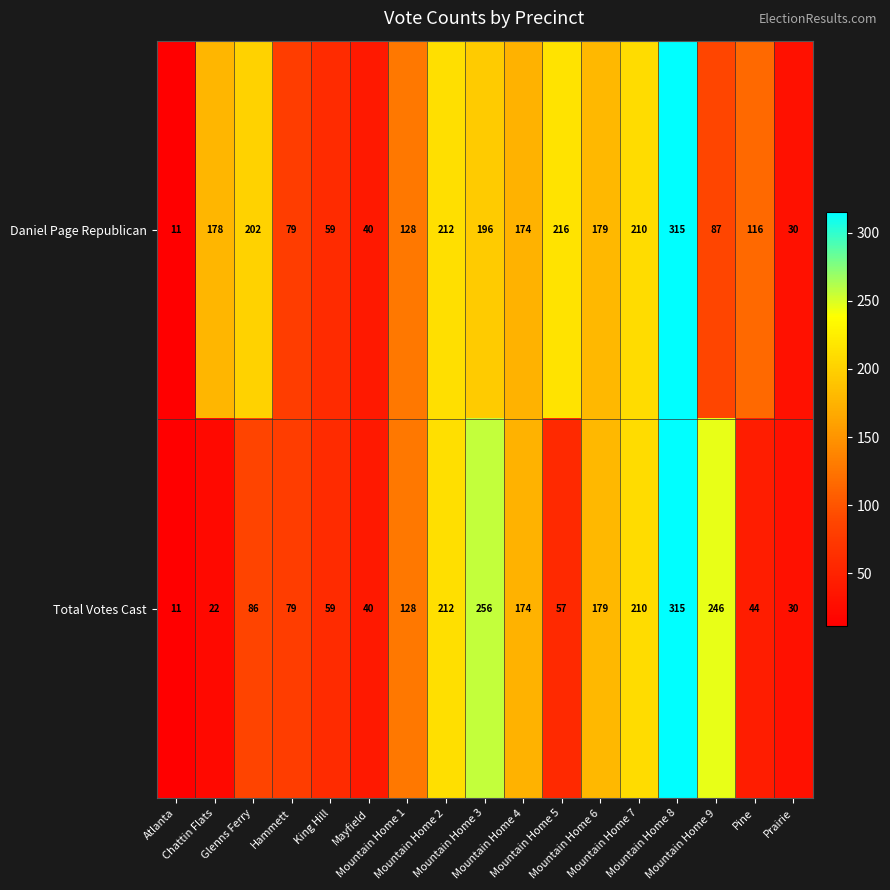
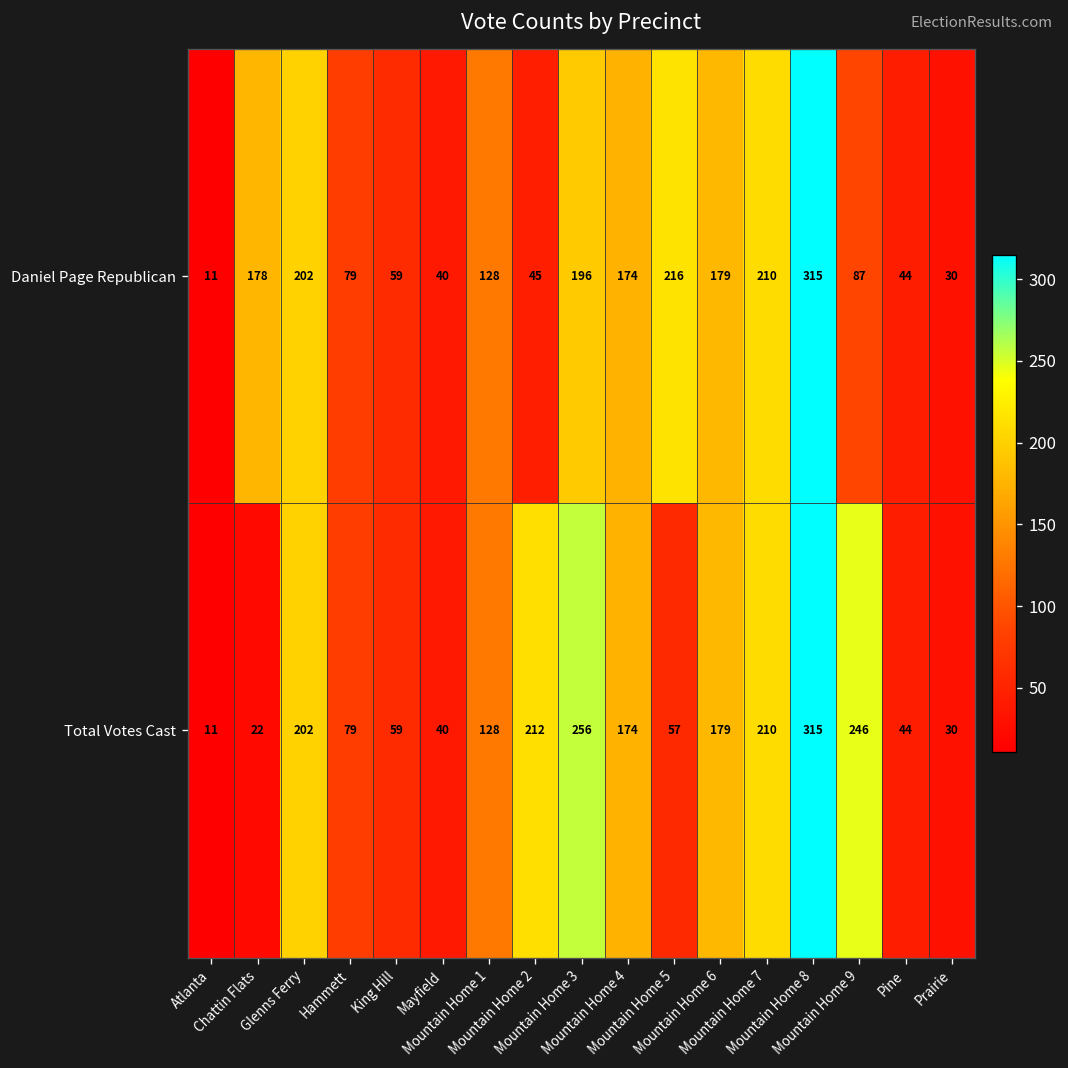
Daniel Page Republican, Mountain Home 2: 212 -> 45
Daniel Page Republican, Pine: 116 -> 44
Total Votes Cast, Glenns Ferry: 86 -> 202
